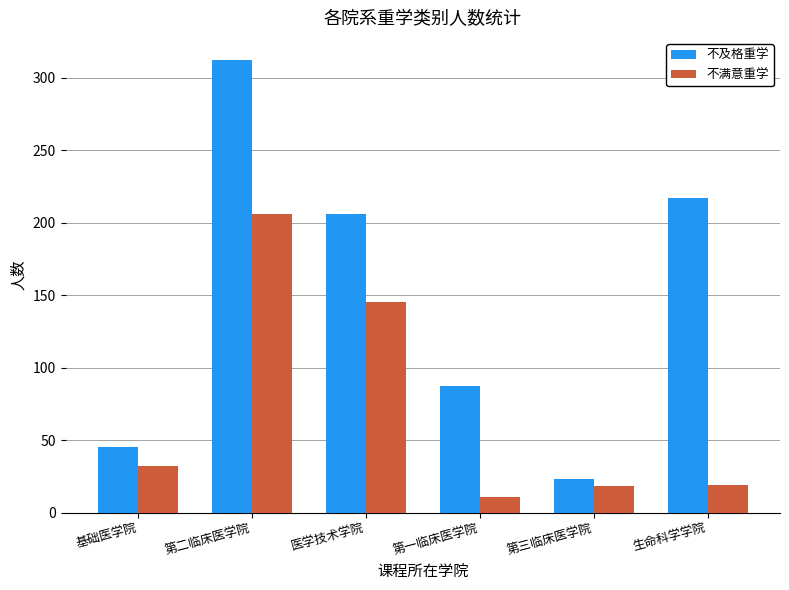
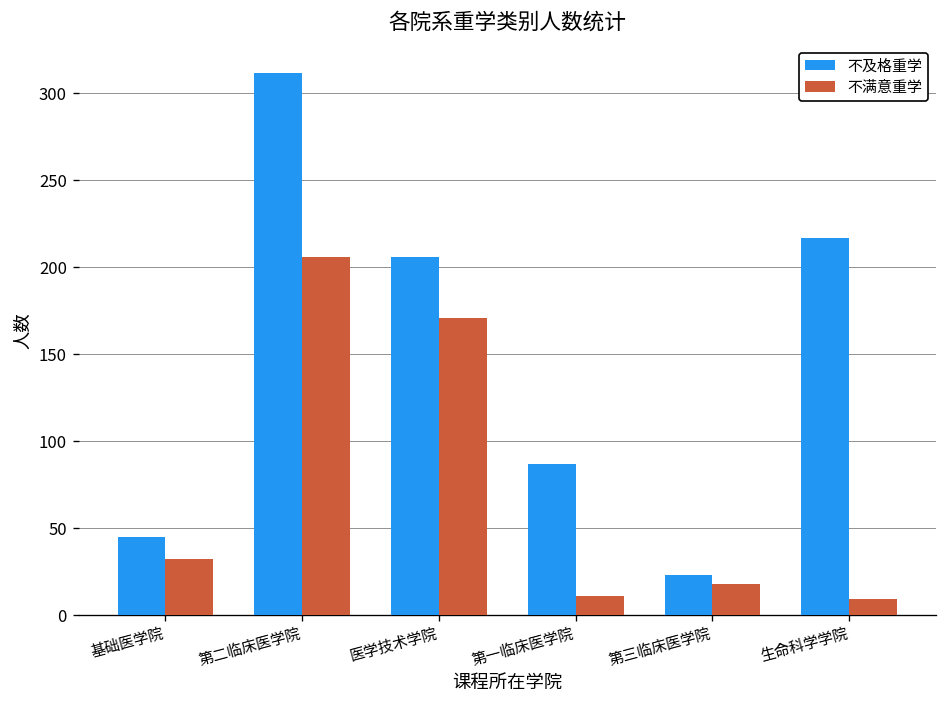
不满意重学, 医学技术学院: 145 -> 171
不满意重学, 生命科学学院: 19 -> 9
